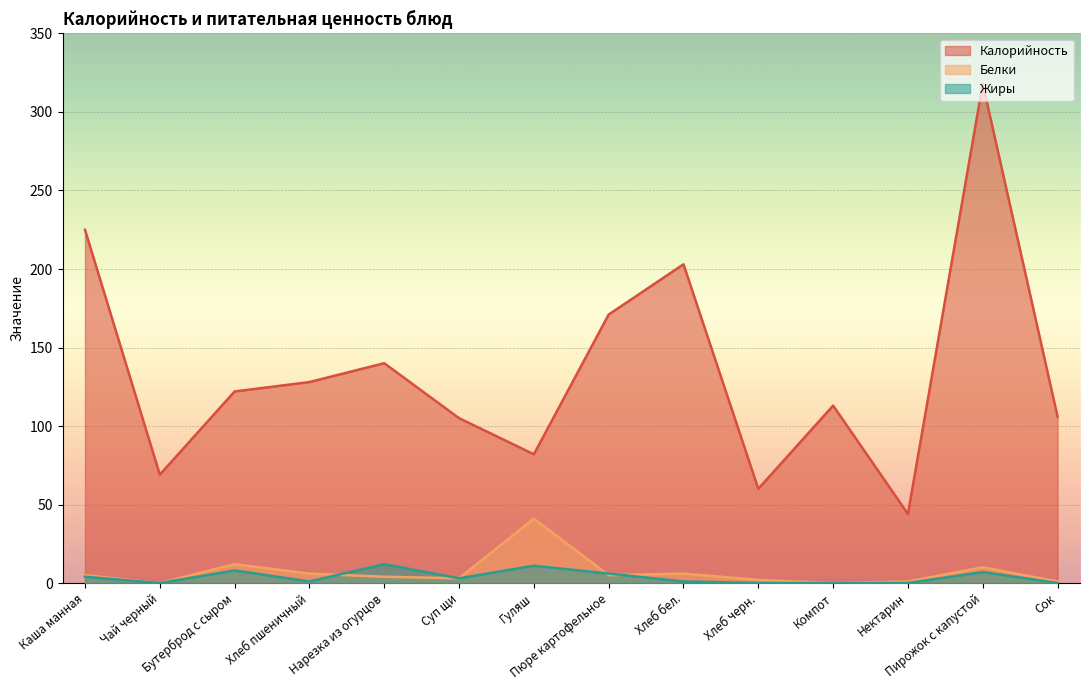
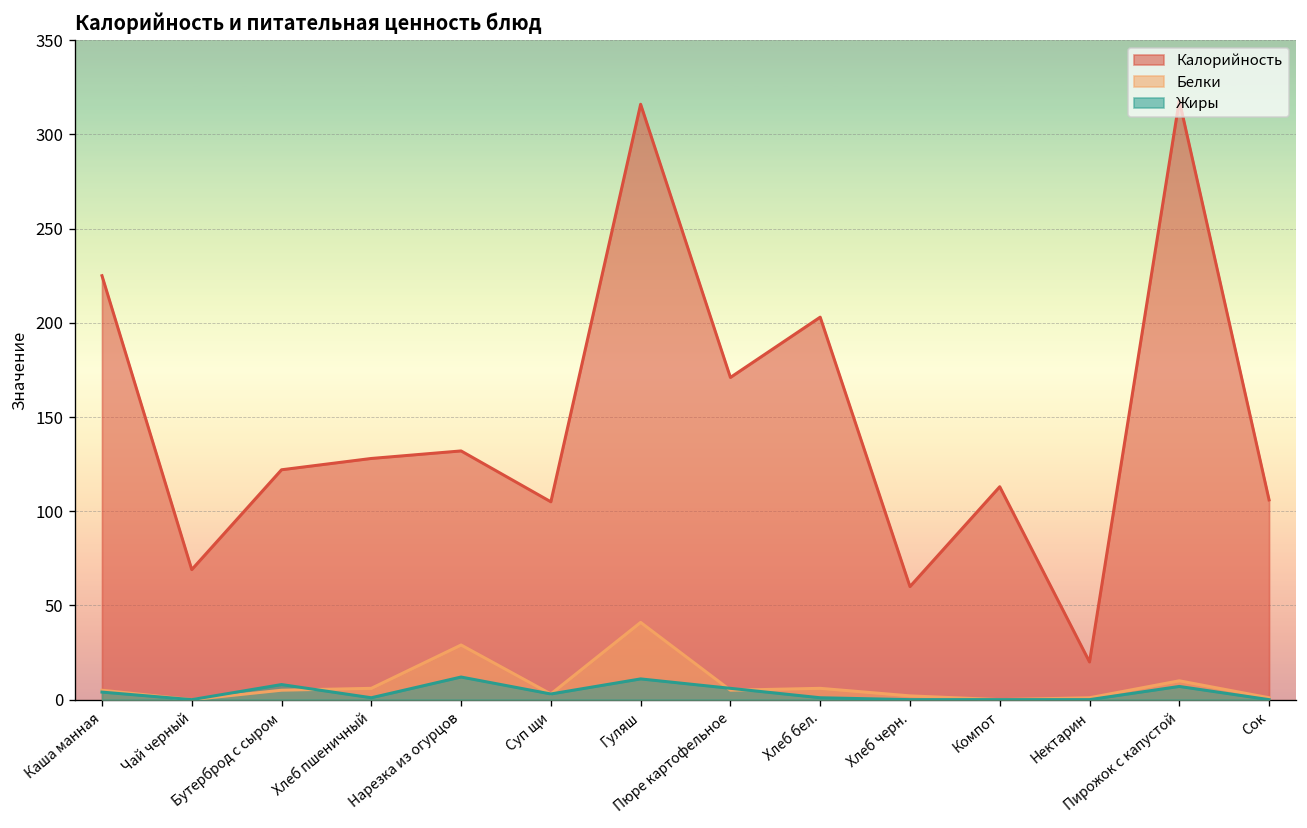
Белки, Бутерброд с сыром: 12 -> 5
Калорийность, Нарезка из огурцов: 140 -> 132
Белки, Нарезка из огурцов: 4 -> 29
Калорийность, Гуляш: 82 -> 316
Калорийность, Нектарин: 44 -> 20
